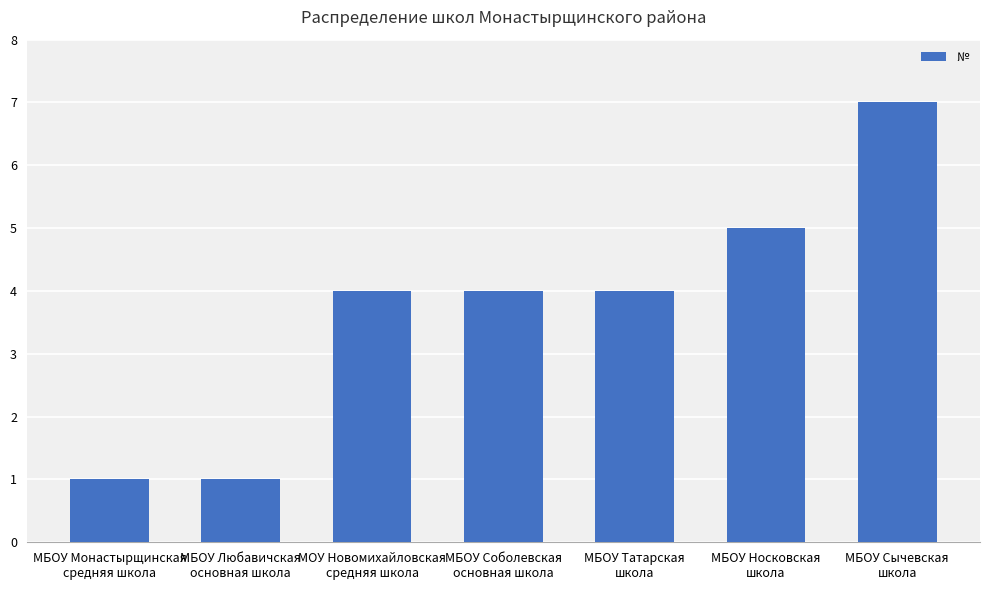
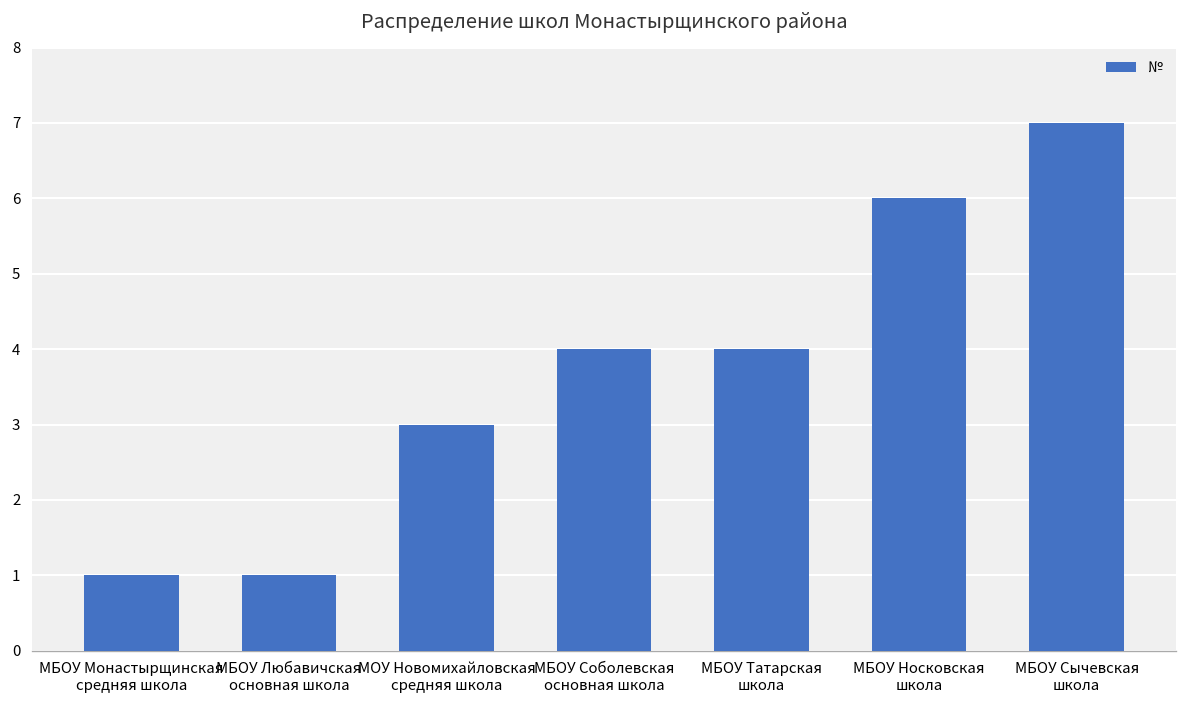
МОУ Новомихайловская средняя школа: 4 -> 3
МБОУ Носковская школа: 5 -> 6
